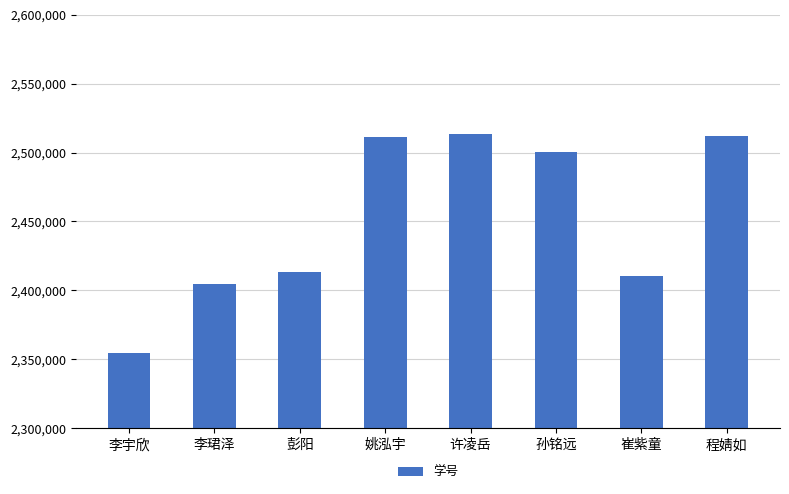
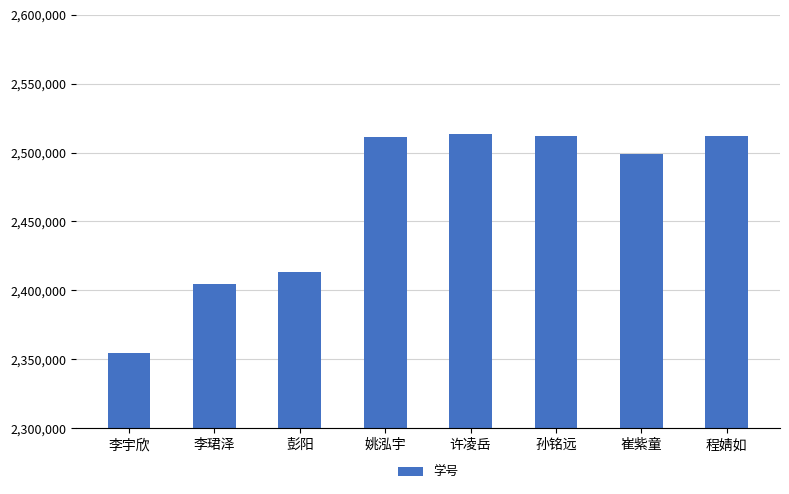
孙铭远: 2,500,000 -> 2,512,000
崔紫童: 2,410,000 -> 2,499,000
